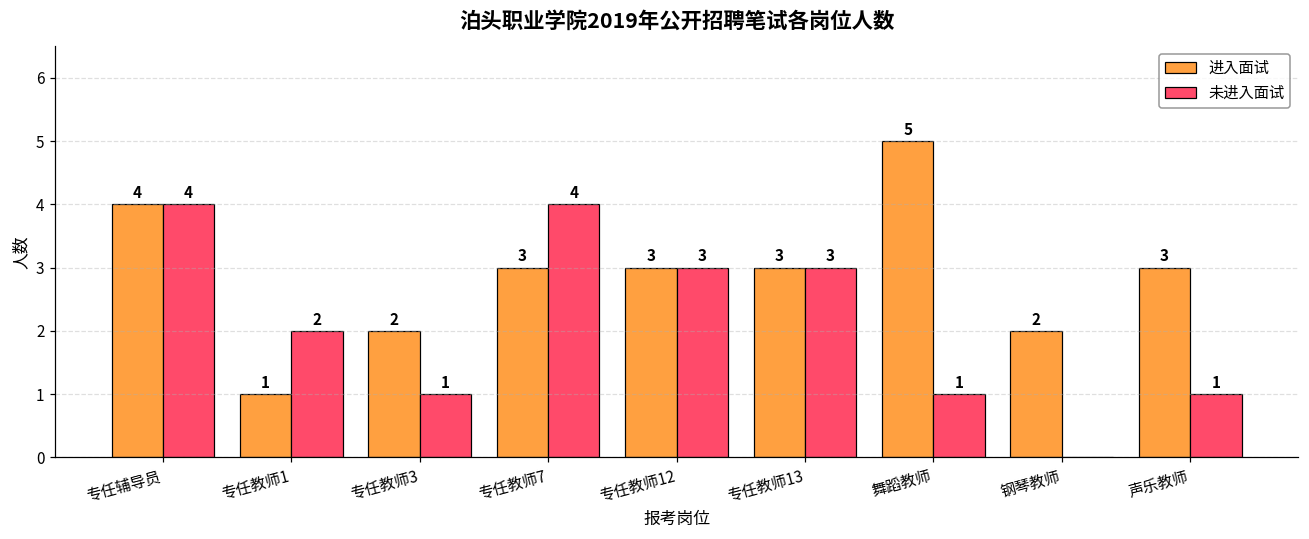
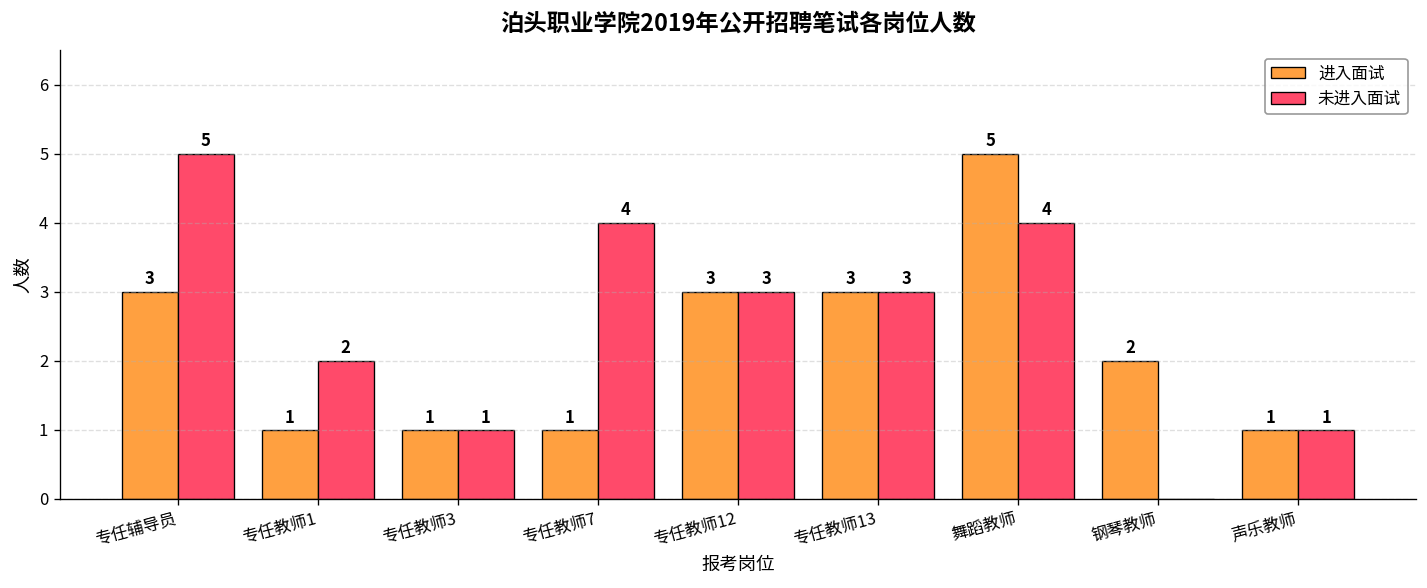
进入面试, 专任辅导员: 4 -> 3
未进入面试, 专任辅导员: 4 -> 5
进入面试, 专任教师3: 2 -> 1
进入面试, 专任教师7: 3 -> 1
未进入面试, 舞蹈教师: 1 -> 4
进入面试, 声乐教师: 3 -> 1
